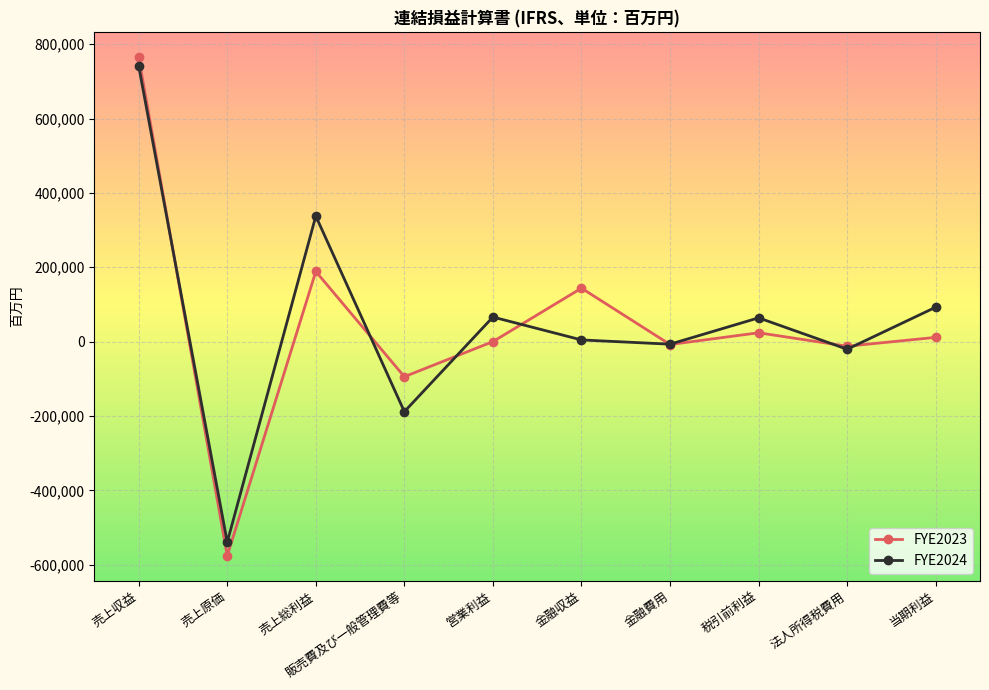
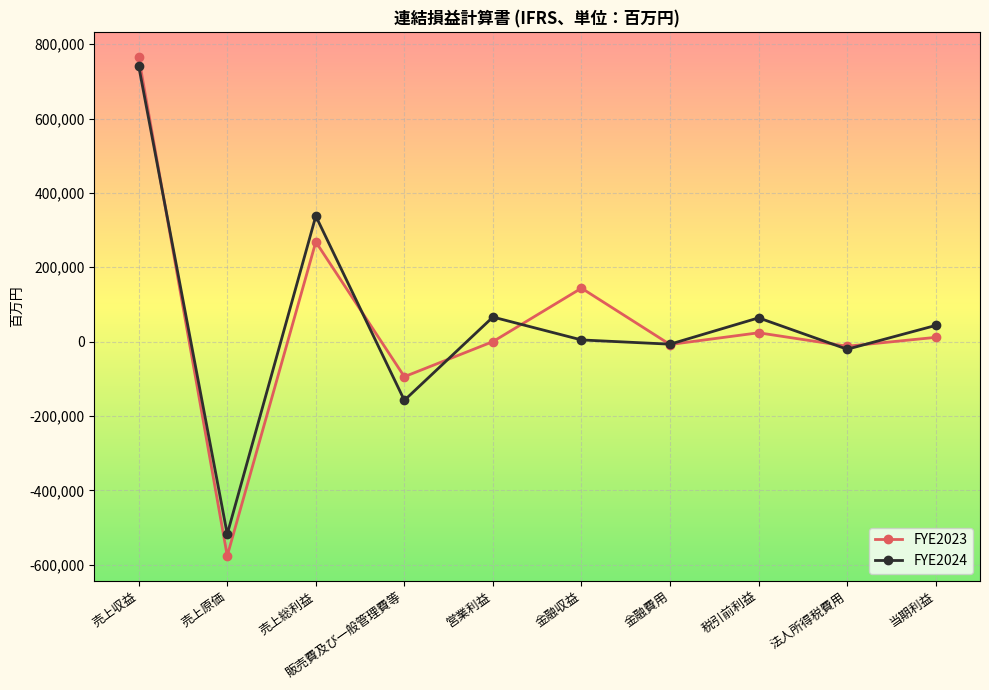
FYE2024, 売上原価: -540,000 -> -520,000
FYE2023, 売上総利益: 190,000 -> 270,000
FYE2024, 販売費及び一般管理費等: -190,000 -> -160,000
FYE2024, 当期利益: 90,000 -> 40,000
